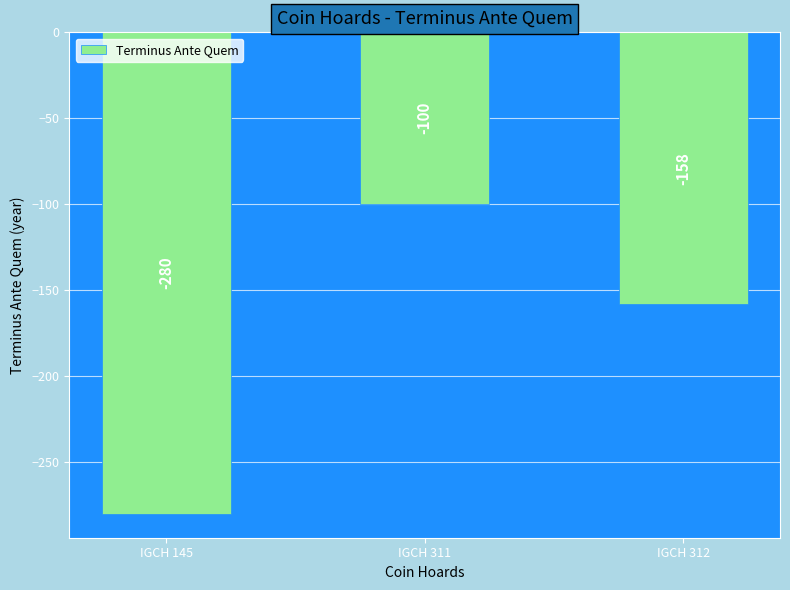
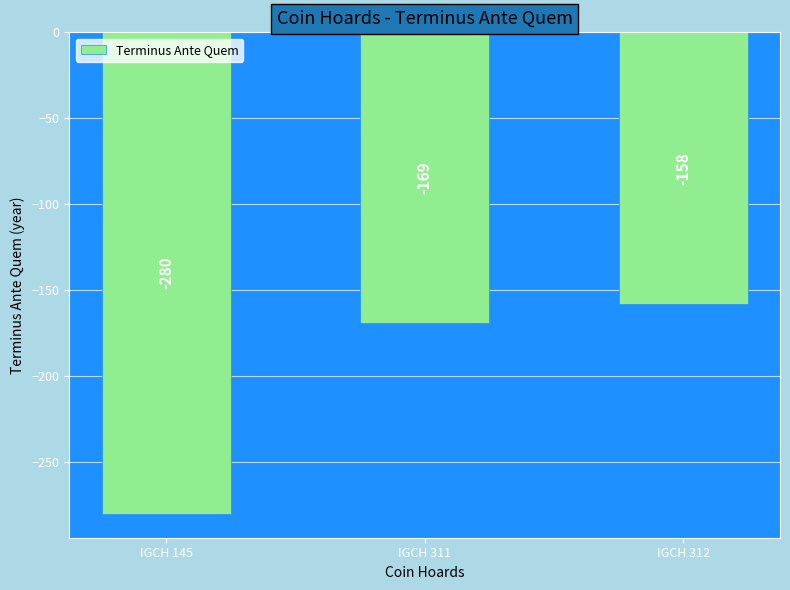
IGCH 311: -100 -> -169
